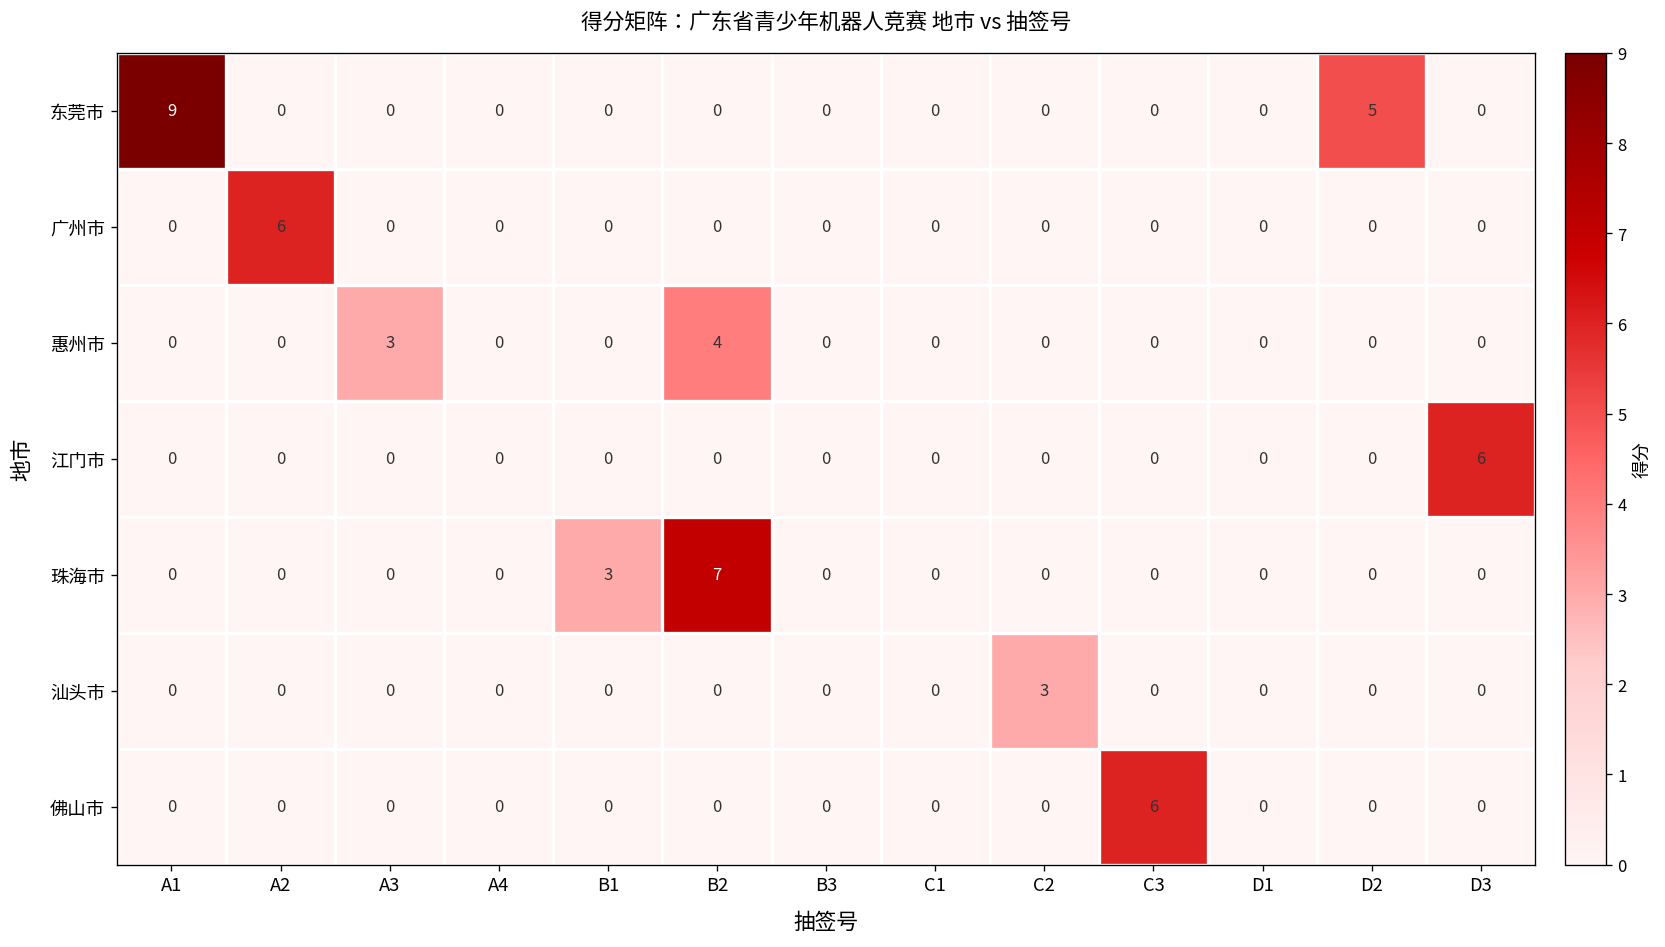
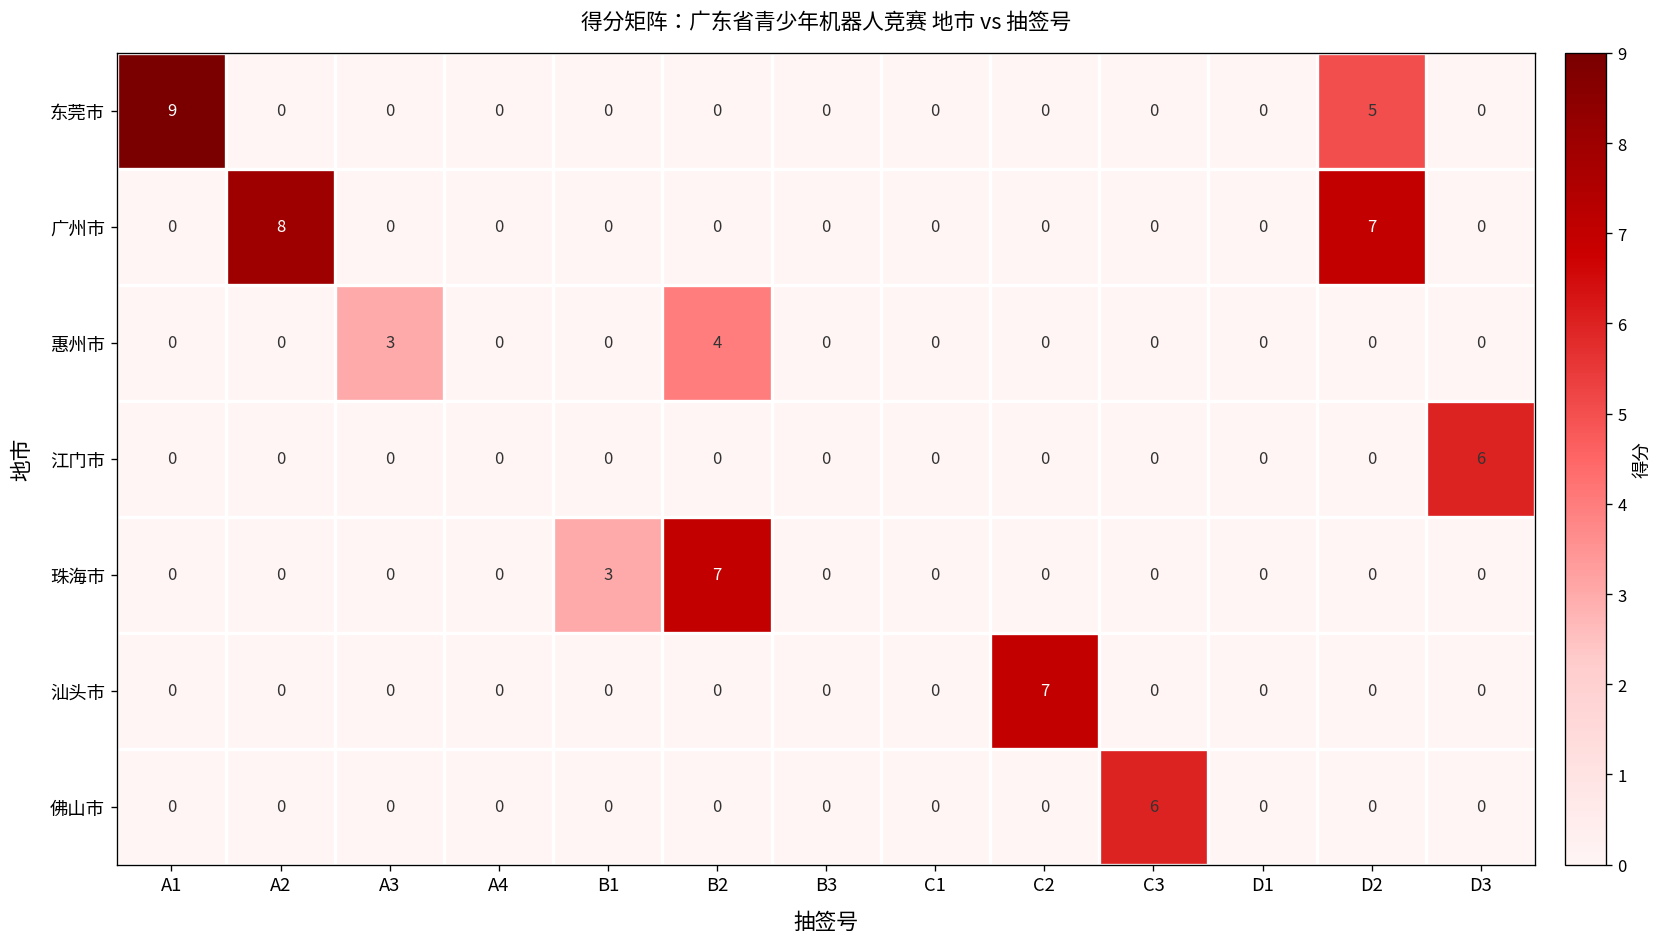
广州市, A2: 6 -> 8
广州市, D2: 0 -> 7
汕头市, C2: 3 -> 7
